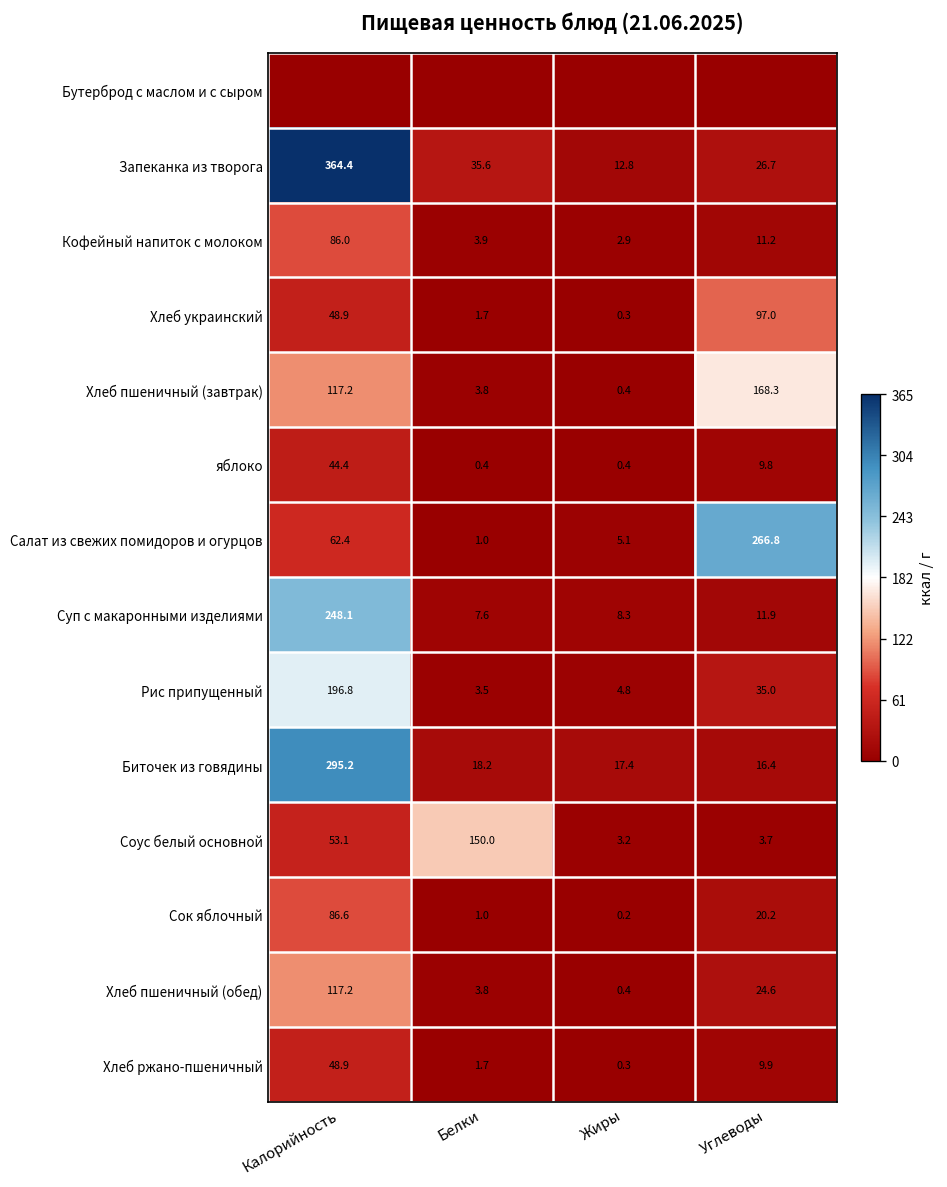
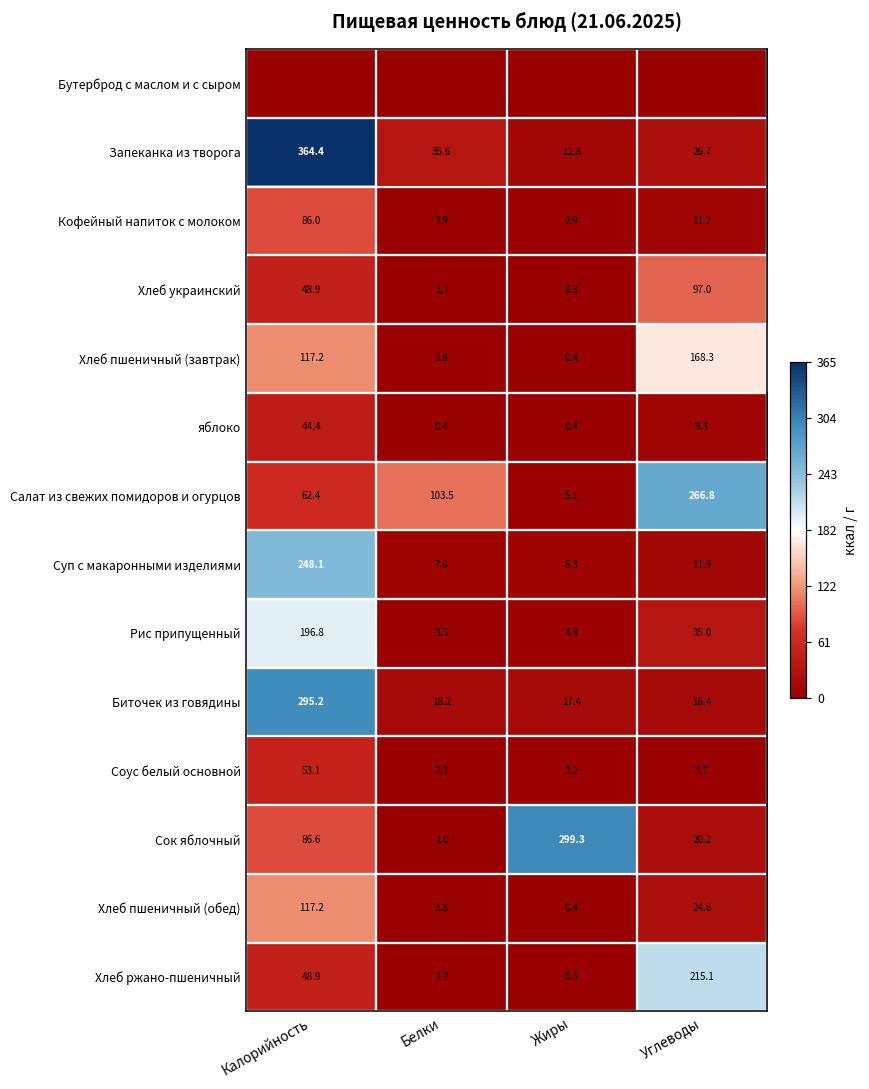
Салат из свежих помидоров и огурцов, Белки: 1.0 -> 103.5
Соус белый основной, Белки: 150.0 -> 2.3
Сок яблочный, Жиры: 0.2 -> 299.3
Хлеб ржано-пшеничный, Углеводы: 9.9 -> 215.1
